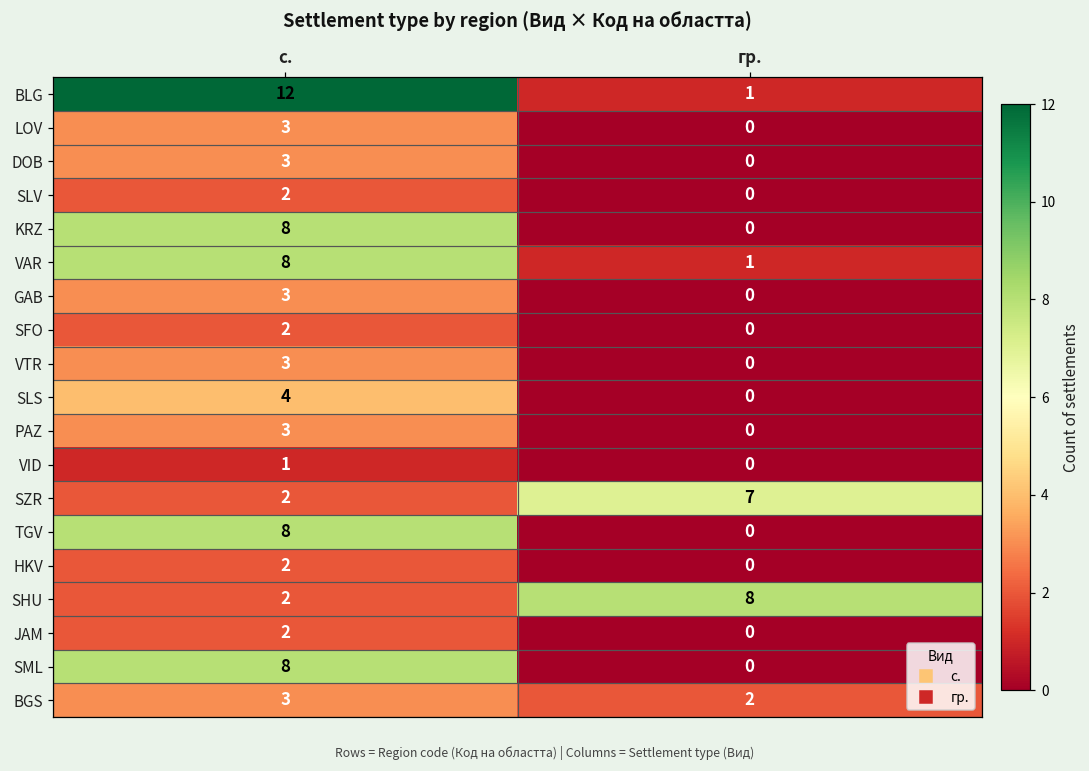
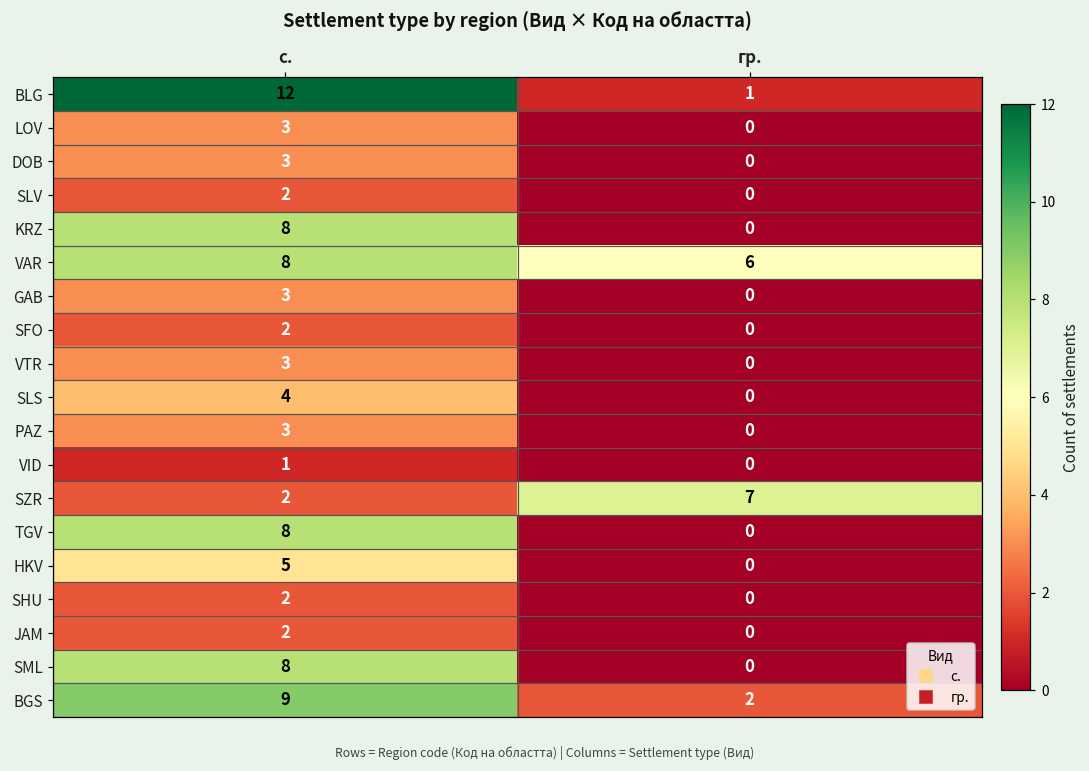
VAR, гр.: 1 -> 6
HKV, с.: 2 -> 5
SHU, гр.: 8 -> 0
BGS, с.: 3 -> 9
